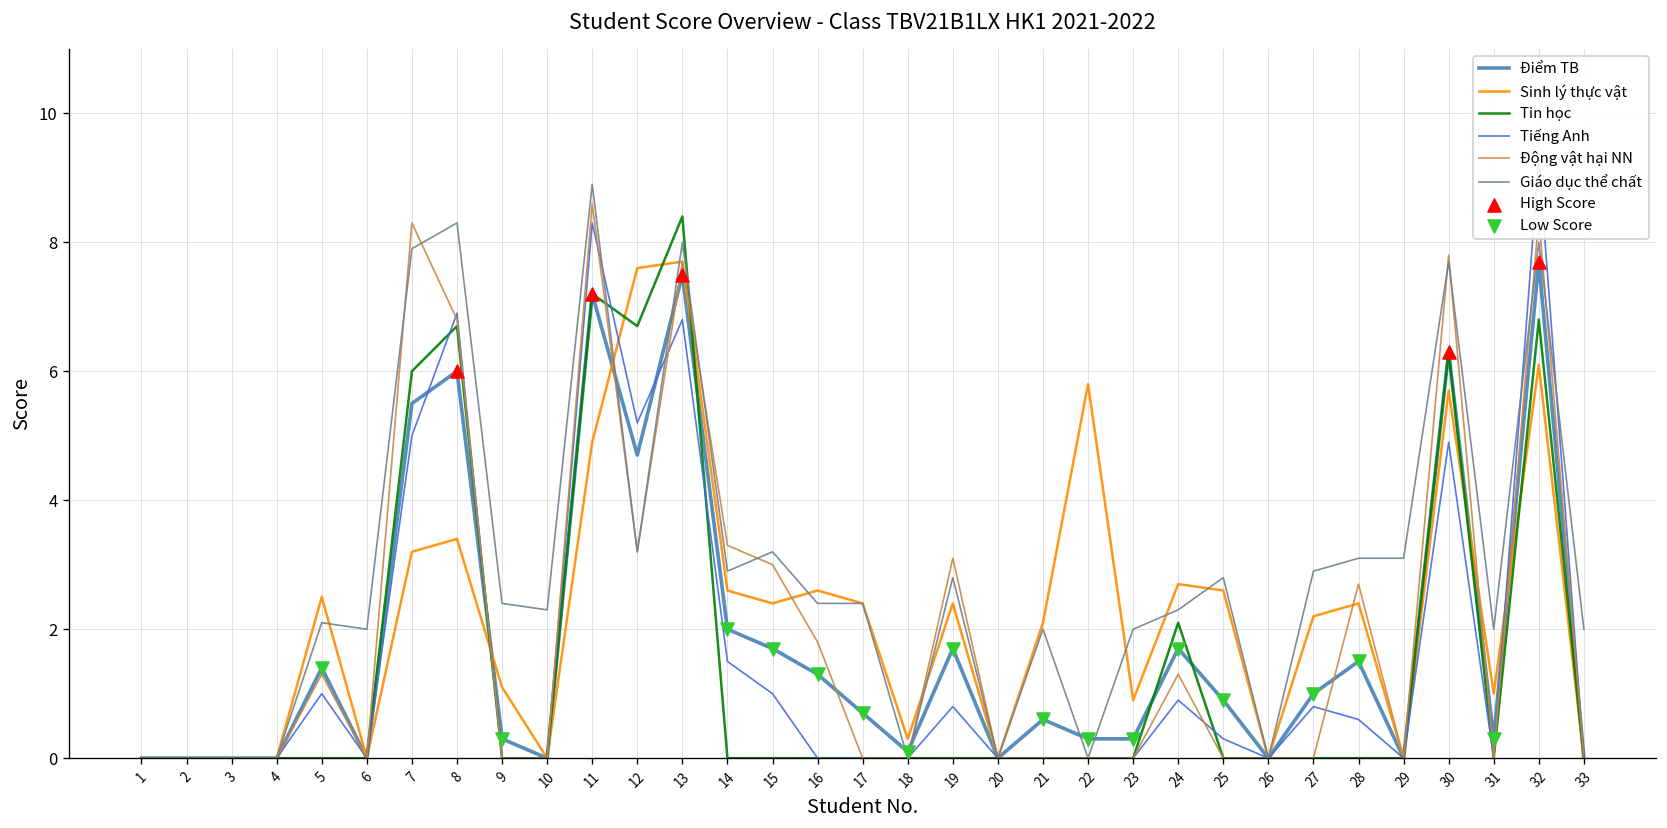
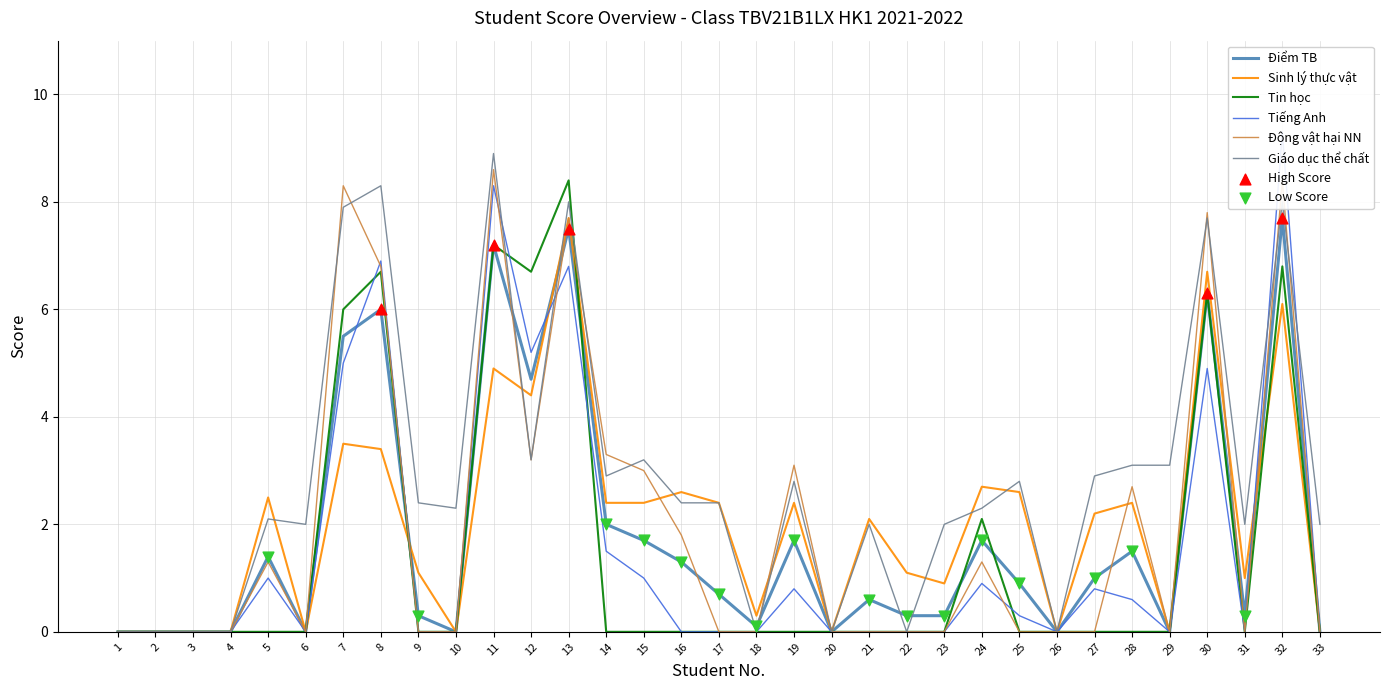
Sinh lý thực vật, 7: 3.2 -> 3.5
Sinh lý thực vật, 12: 7.6 -> 4.4
Sinh lý thực vật, 14: 2.6 -> 2.4
Sinh lý thực vật, 22: 5.8 -> 1.1
Sinh lý thực vật, 30: 5.7 -> 6.7
